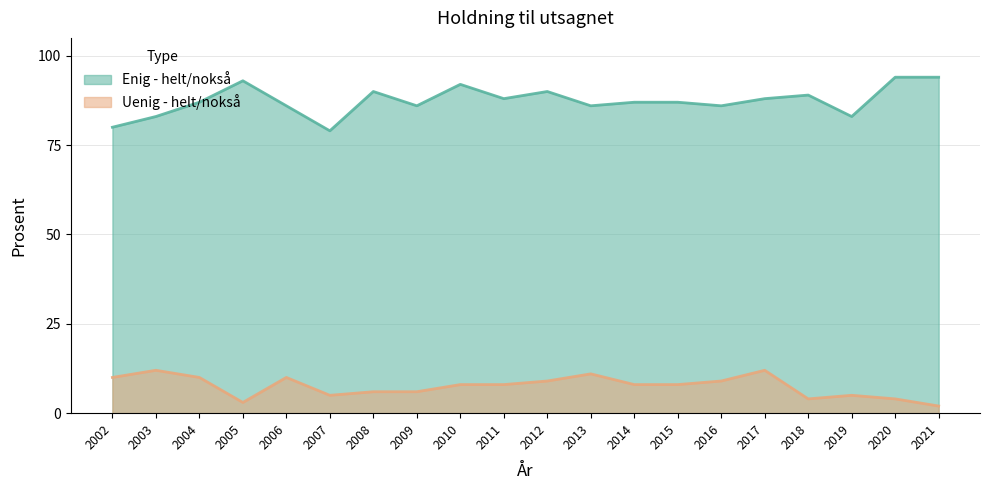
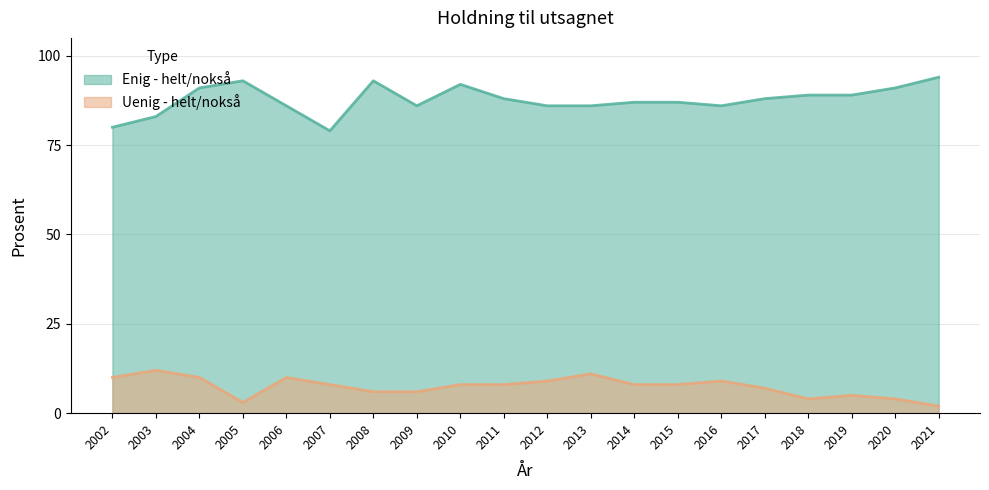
Enig - helt/nokså, 2004: 87 -> 91
Uenig - helt/nokså, 2007: 5 -> 8
Enig - helt/nokså, 2008: 90 -> 93
Enig - helt/nokså, 2012: 90 -> 86
Uenig - helt/nokså, 2017: 12 -> 7
Enig - helt/nokså, 2019: 83 -> 89
Enig - helt/nokså, 2020: 94 -> 91
